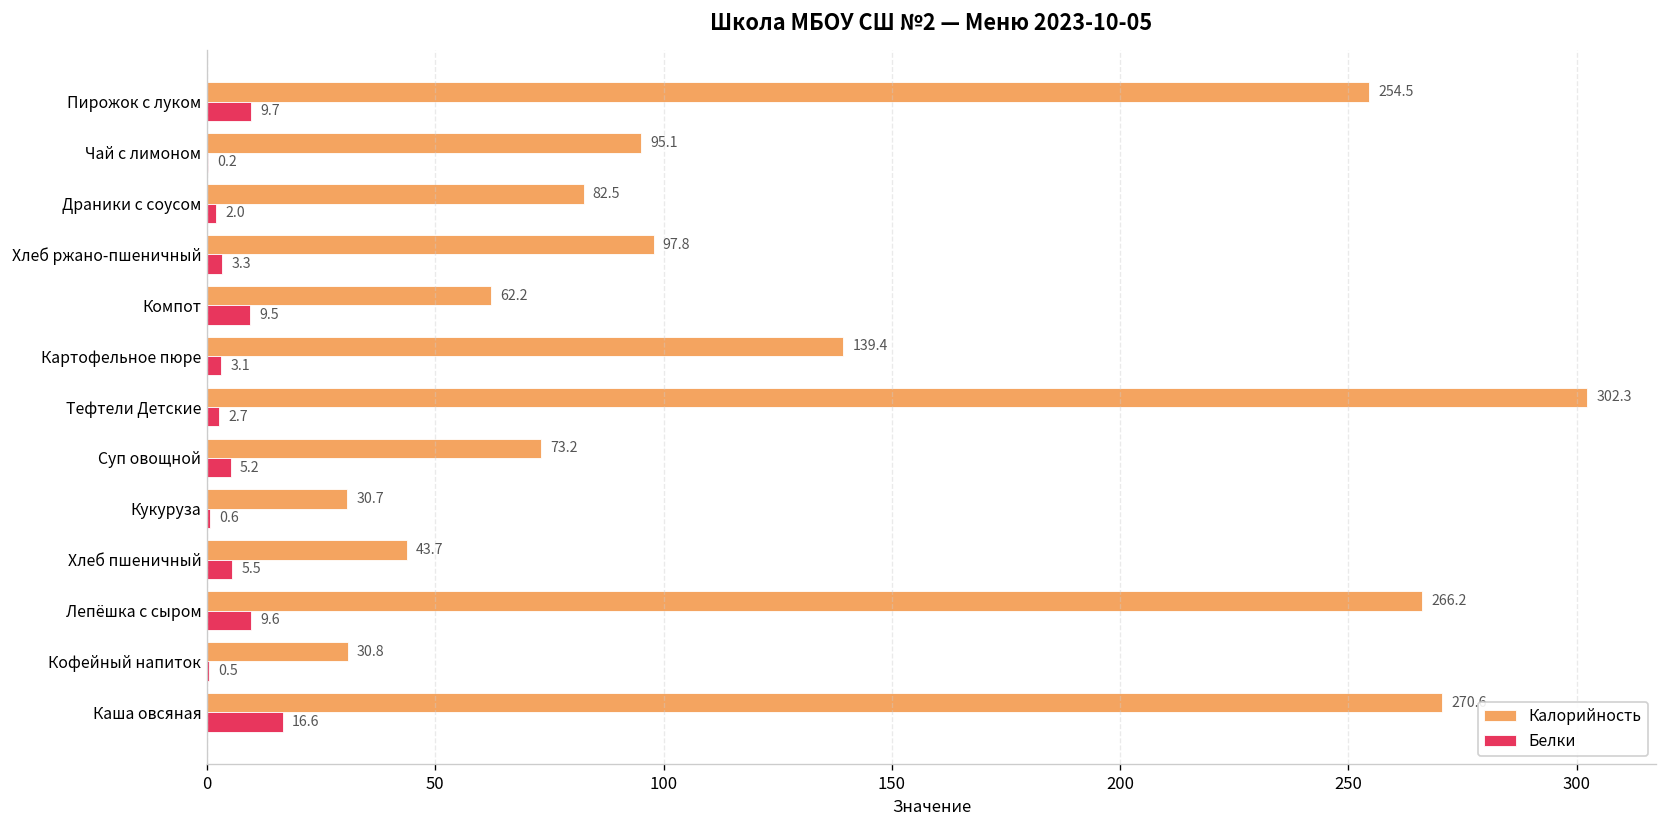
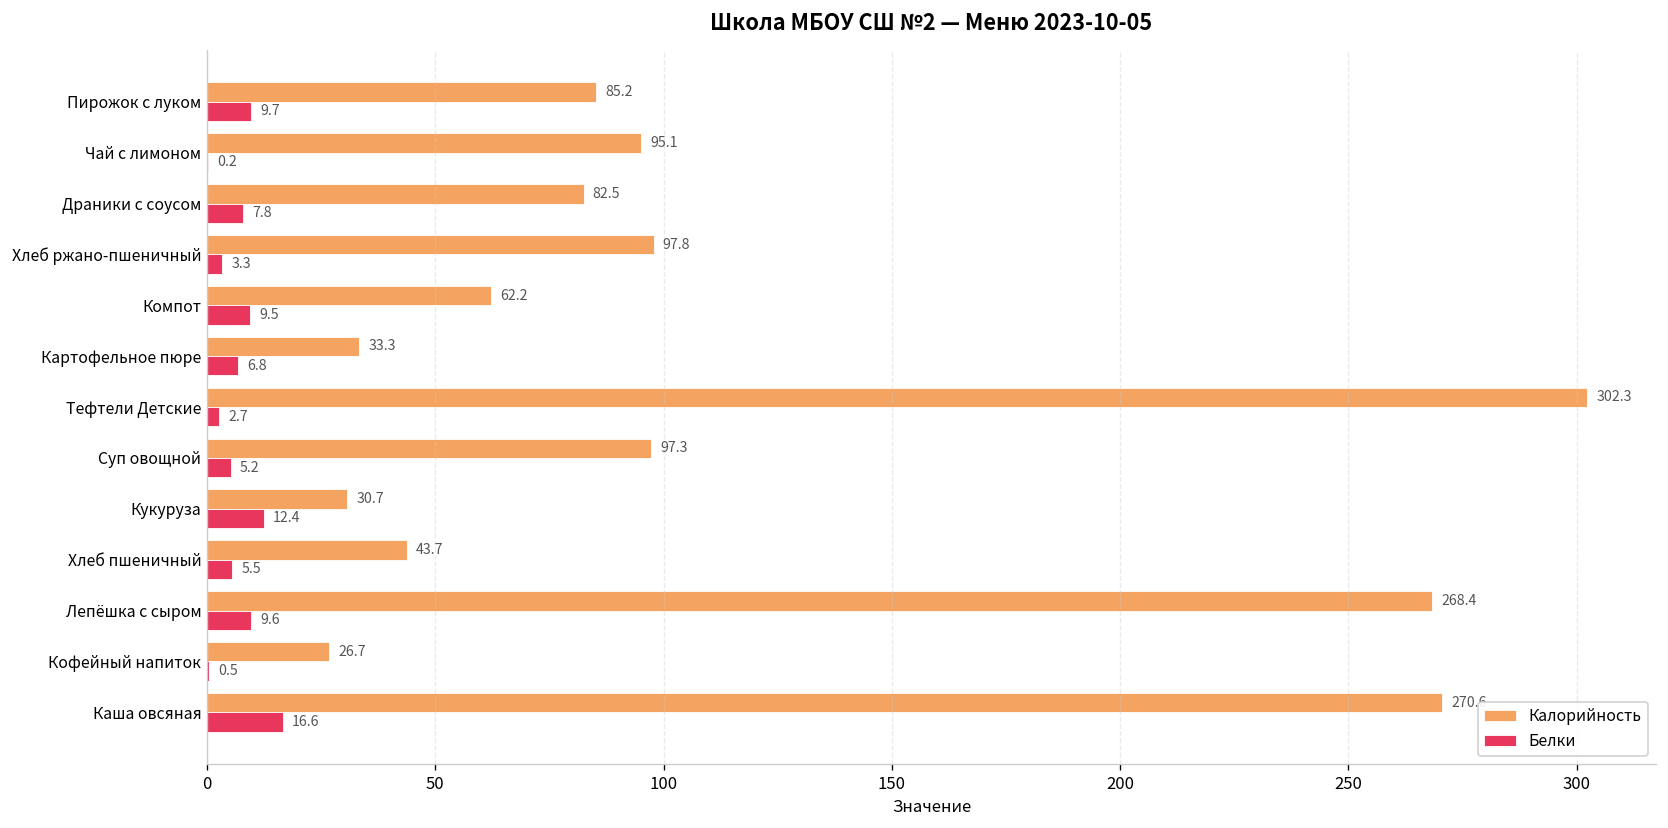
Калорийность, Пирожок с луком: 254.5 -> 85.2
Белки, Драники с соусом: 2.0 -> 7.8
Калорийность, Картофельное пюре: 139.4 -> 33.3
Белки, Картофельное пюре: 3.1 -> 6.8
Калорийность, Суп овощной: 73.2 -> 97.3
Белки, Кукуруза: 0.6 -> 12.4
Калорийность, Лепёшка с сыром: 266.2 -> 268.4
Калорийность, Кофейный напиток: 30.8 -> 26.7
